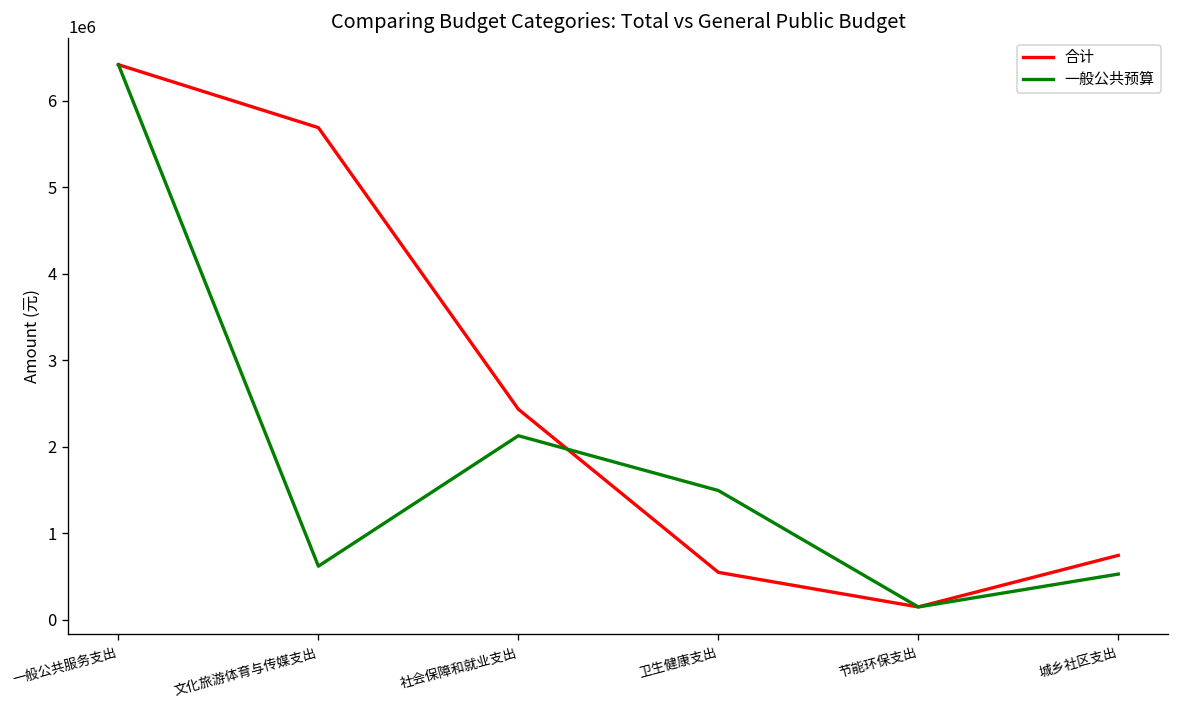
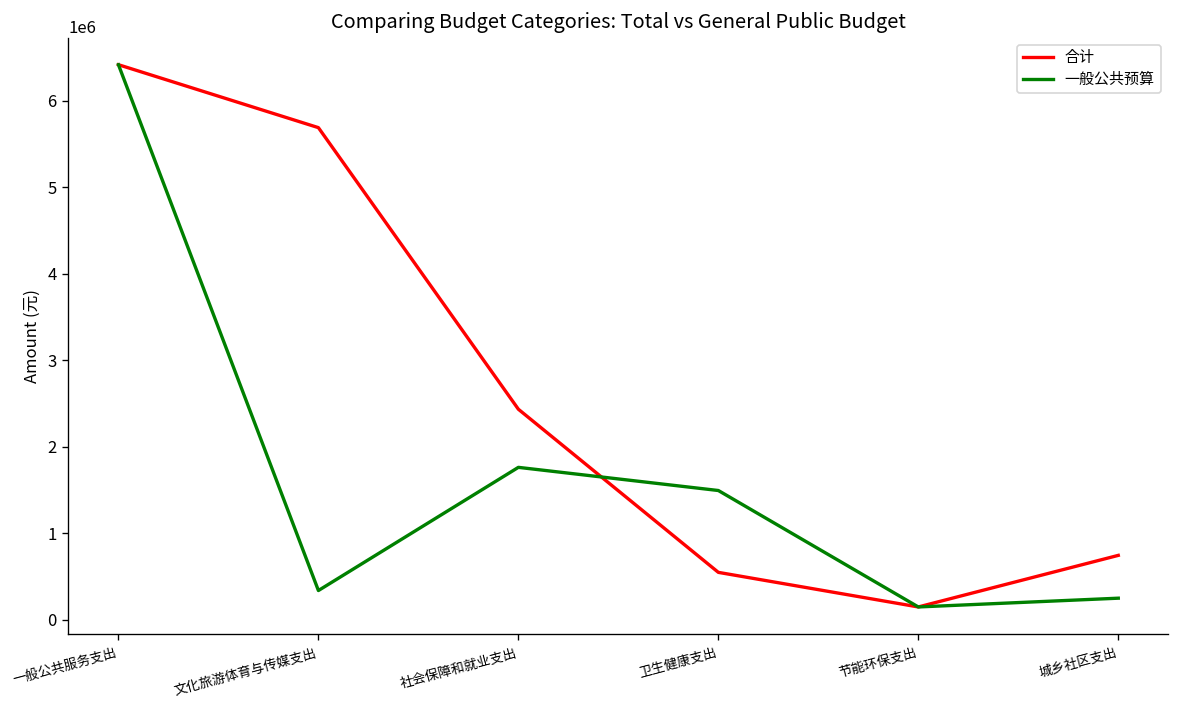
一般公共预算, 文化旅游体育与传媒支出: 600000 -> 300000
一般公共预算, 社会保障和就业支出: 2100000 -> 1800000
一般公共预算, 城乡社区支出: 500000 -> 300000
